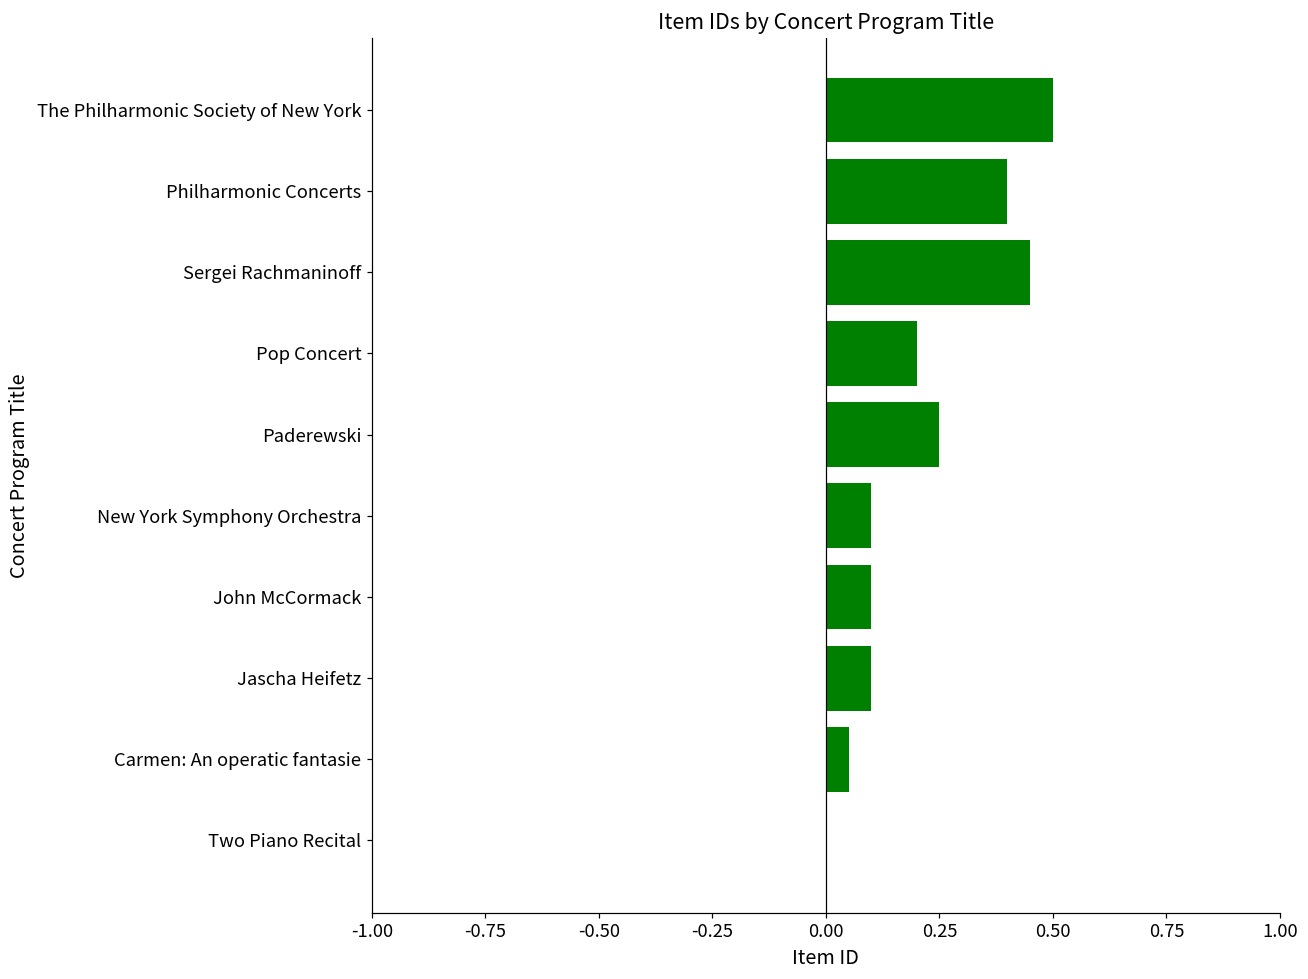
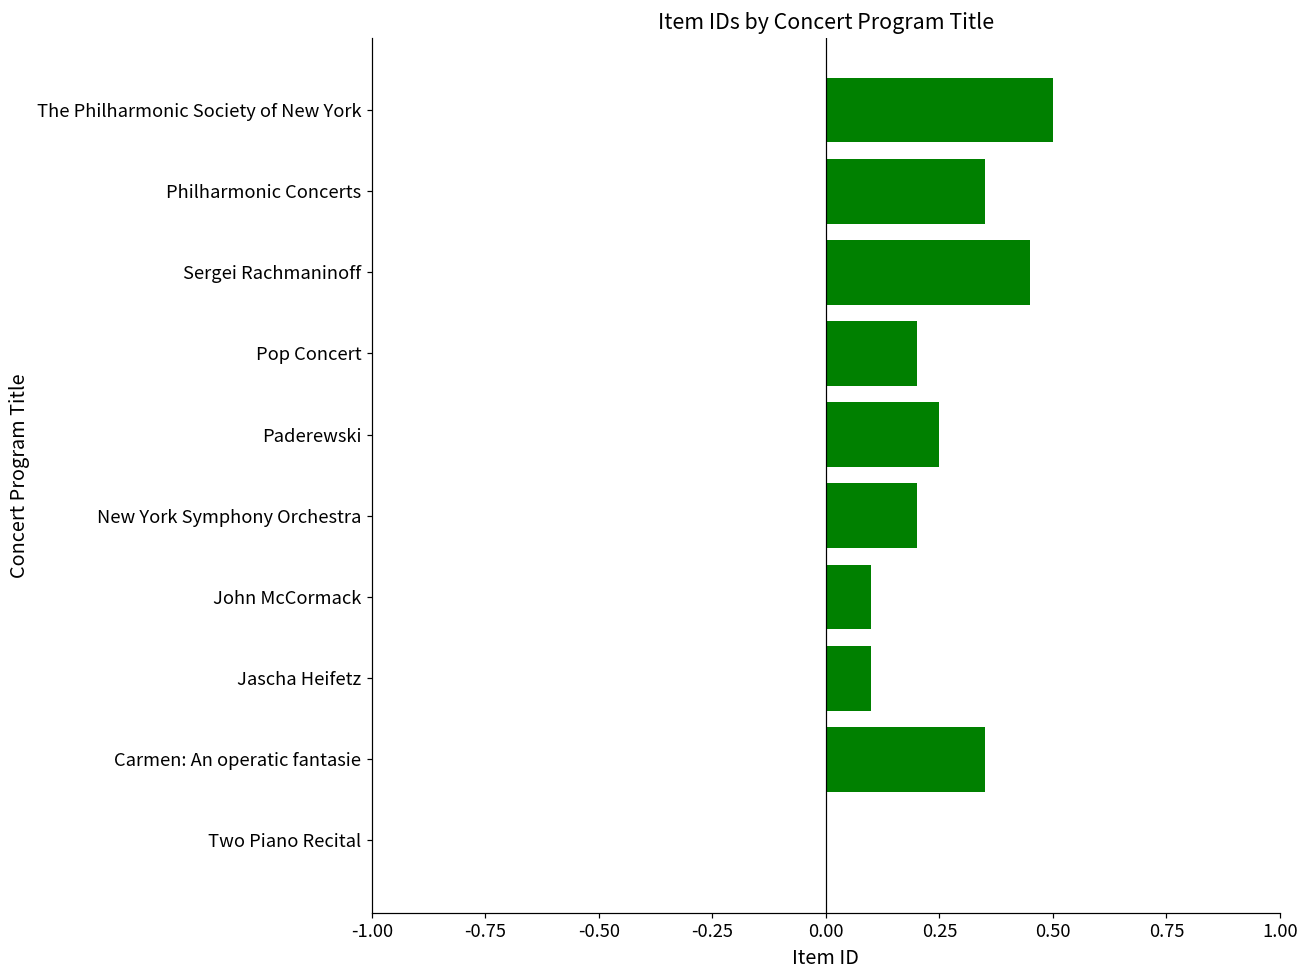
Philharmonic Concerts: 0.40 -> 0.35
New York Symphony Orchestra: 0.10 -> 0.20
Carmen: An operatic fantasie: 0.05 -> 0.35
